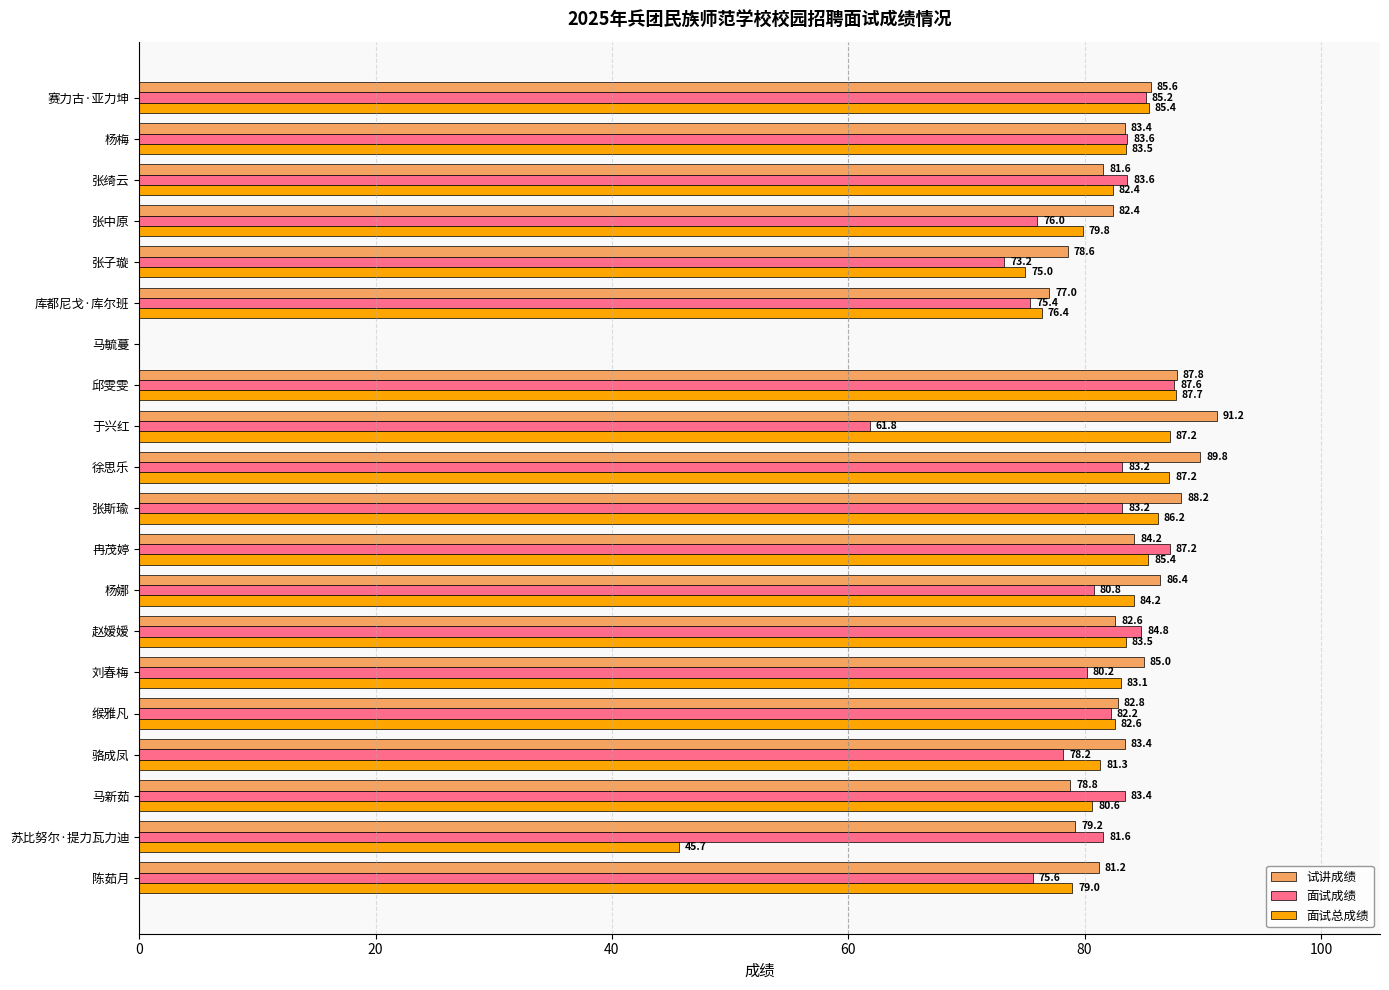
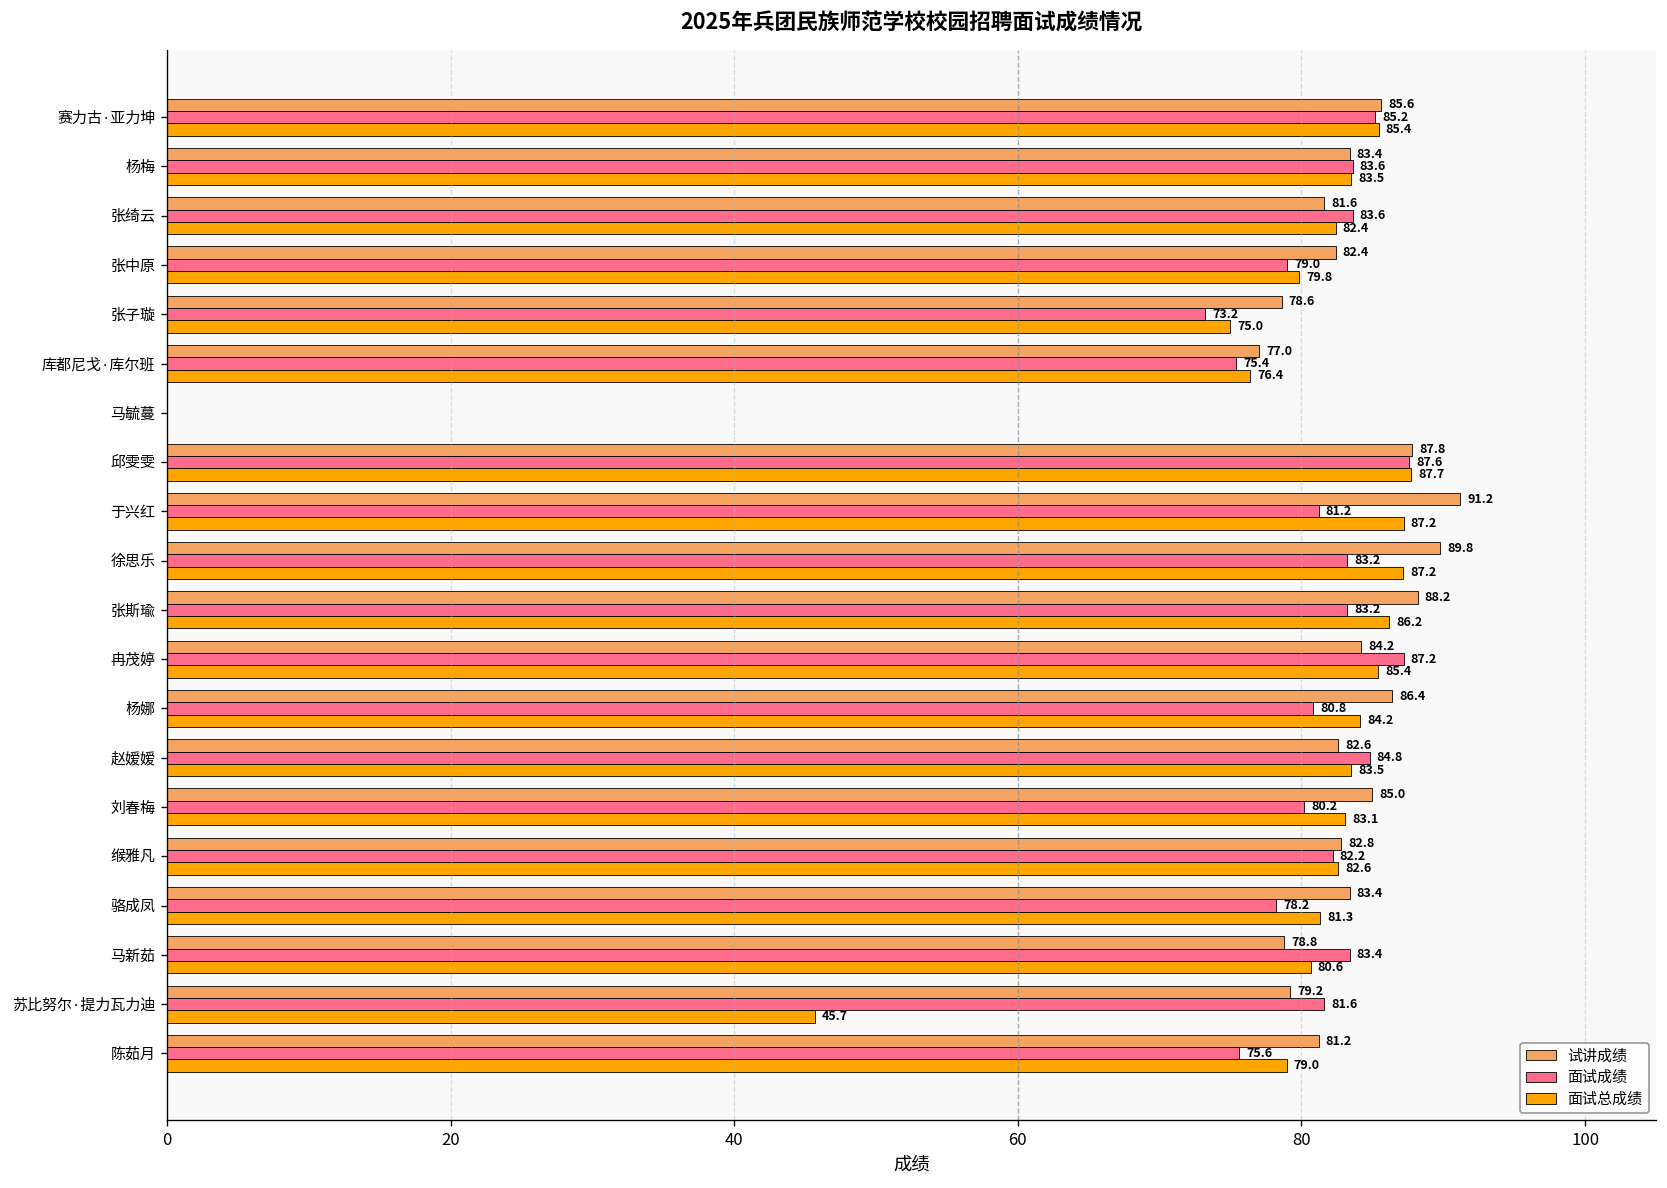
面试成绩, 张中原: 76.0 -> 79.0
面试成绩, 于兴红: 61.8 -> 81.2
